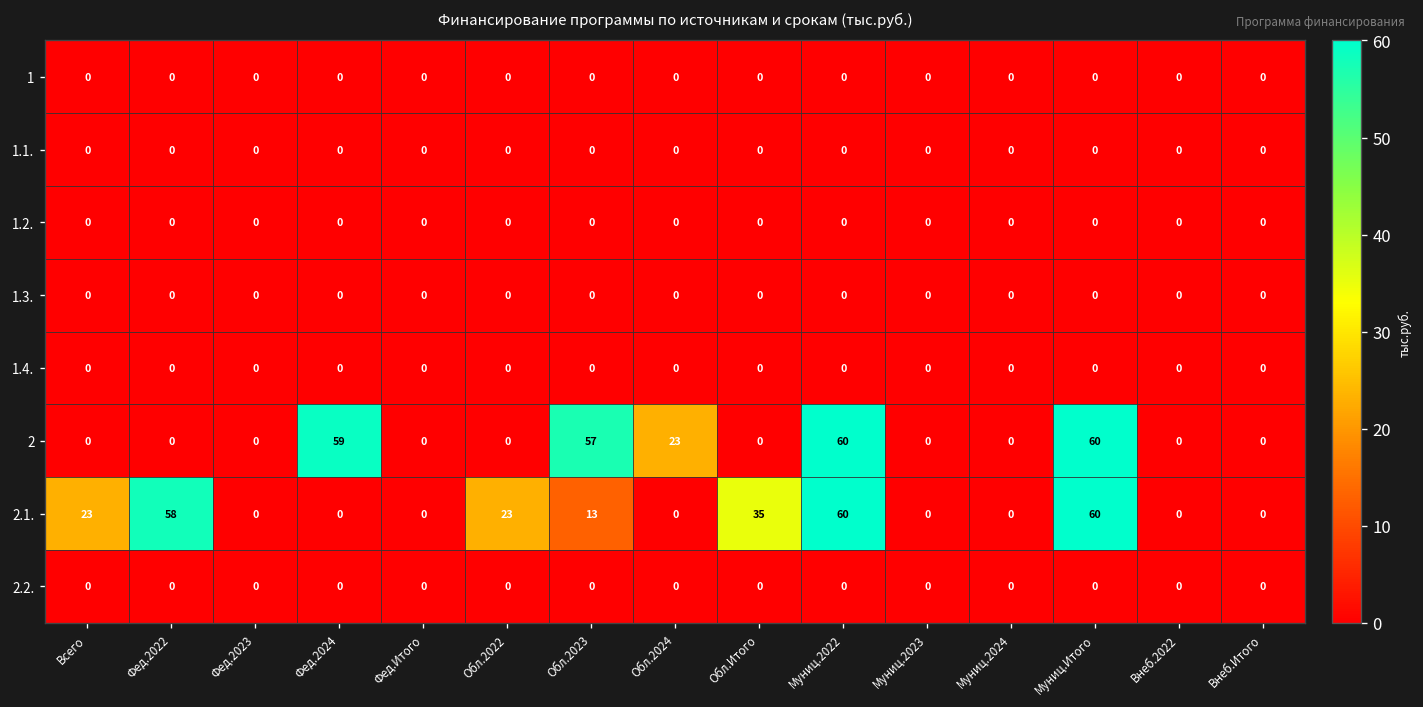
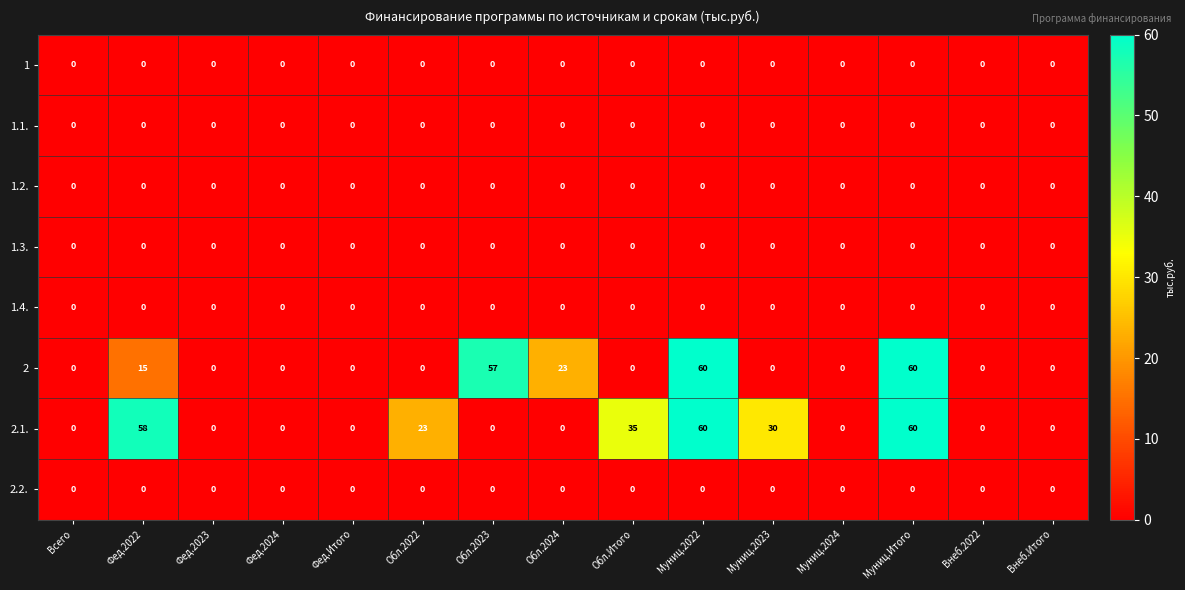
2, Фед.2022: 0 -> 15
2, Фед.2024: 59 -> 0
2.1., Всего: 23 -> 0
2.1., Обл.2023: 13 -> 0
2.1., Муниц.2023: 0 -> 30
